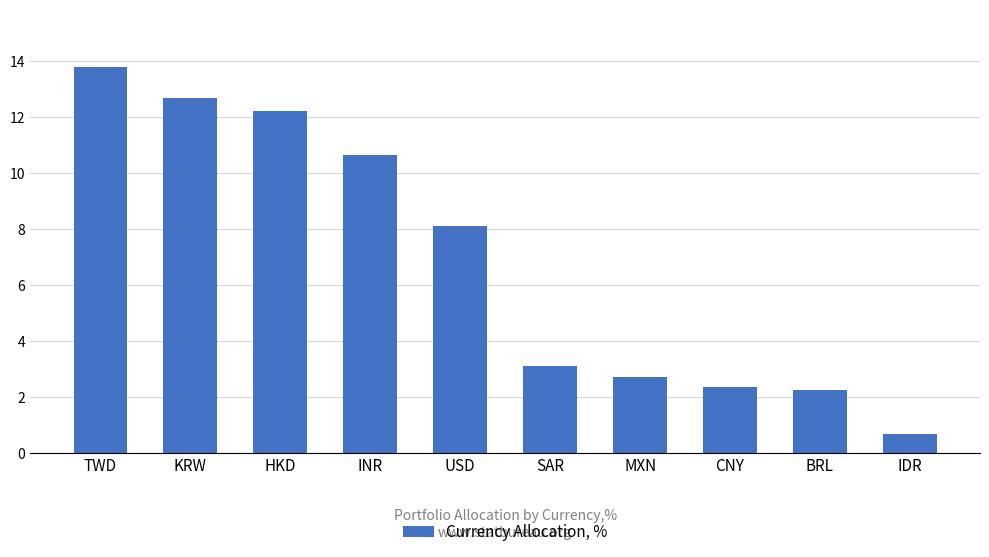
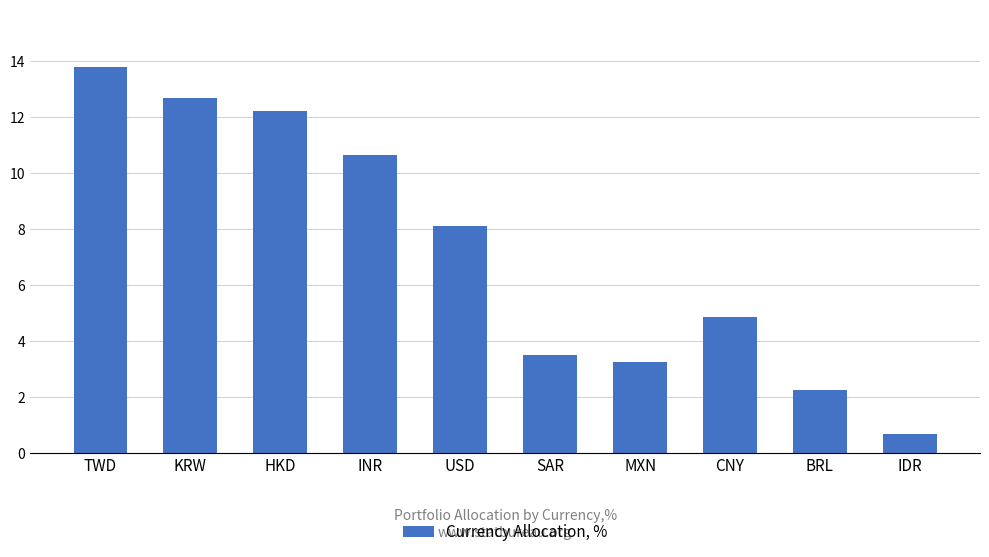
SAR: 3.1 -> 3.5
MXN: 2.7 -> 3.2
CNY: 2.4 -> 4.8
